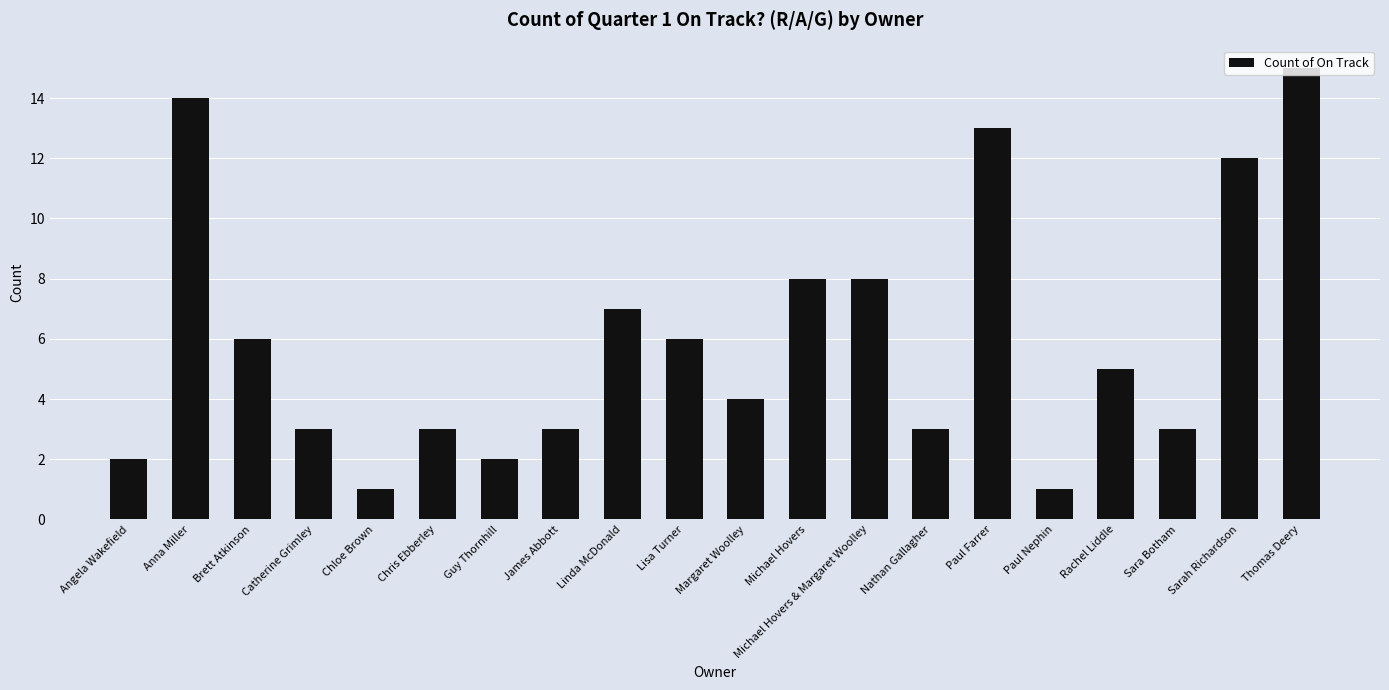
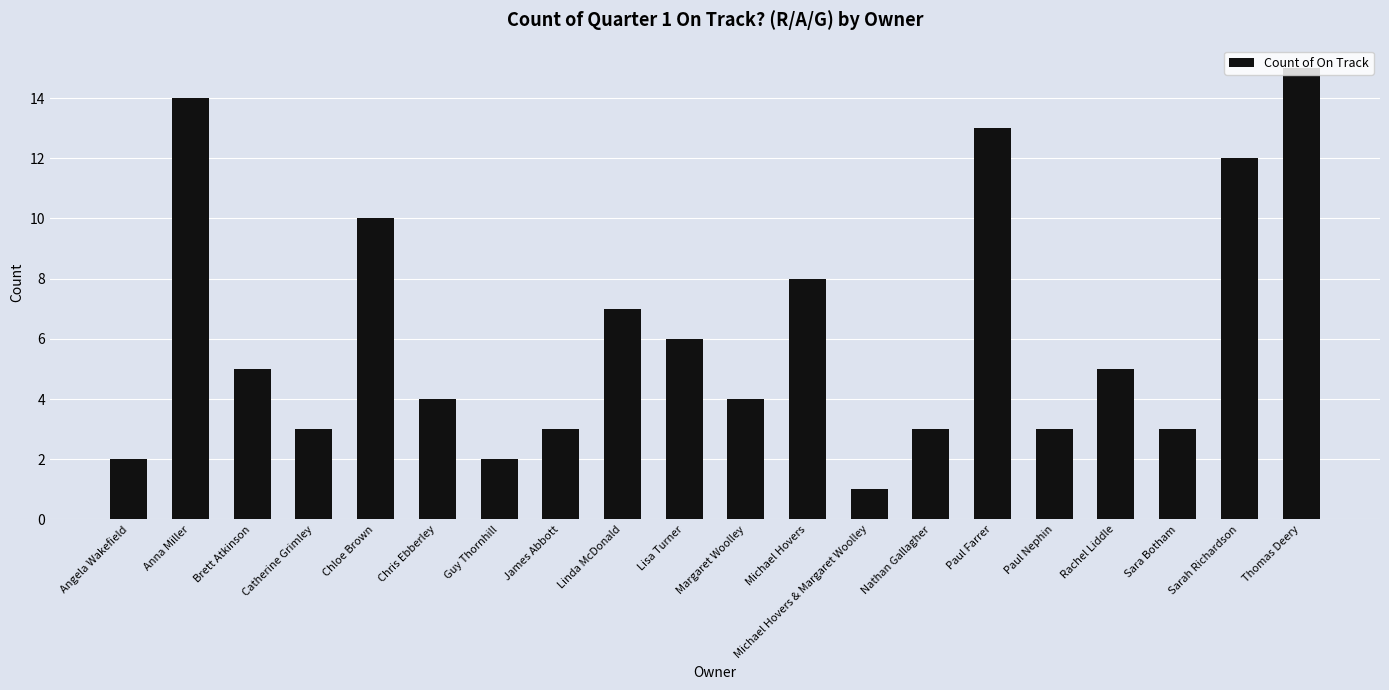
Brett Atkinson: 6 -> 5
Chloe Brown: 1 -> 10
Chris Ebberley: 3 -> 4
Michael Hovers & Margaret Woolley: 8 -> 1
Paul Nephin: 1 -> 3
